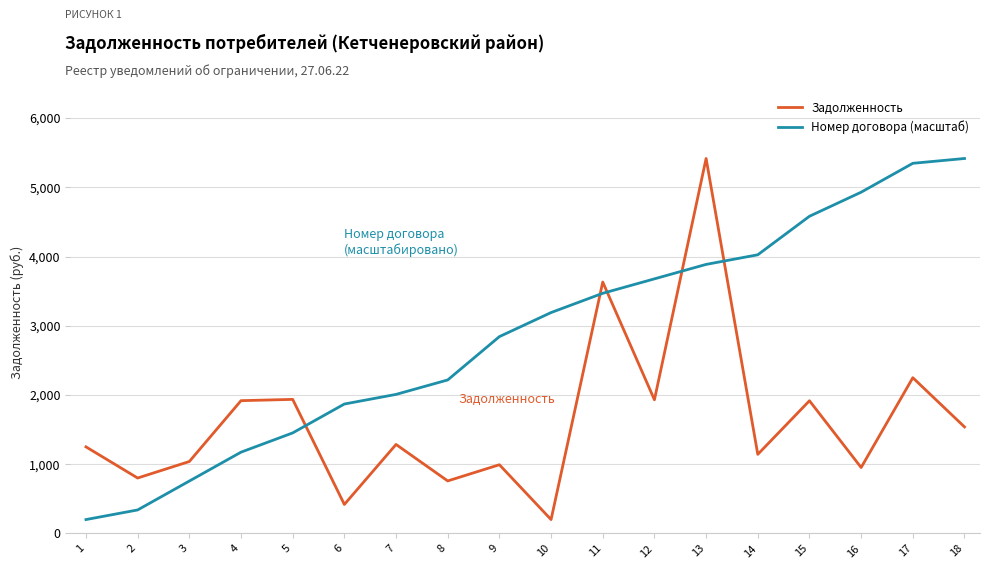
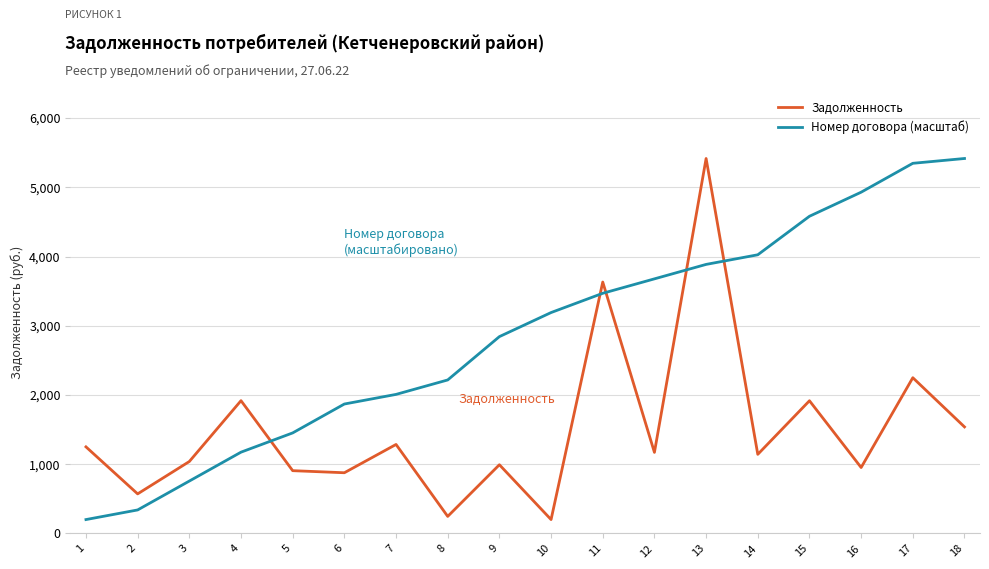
Задолженность, 2: 800 -> 600
Задолженность, 5: 1,900 -> 900
Задолженность, 6: 400 -> 900
Задолженность, 8: 800 -> 200
Задолженность, 12: 1,900 -> 1,200
